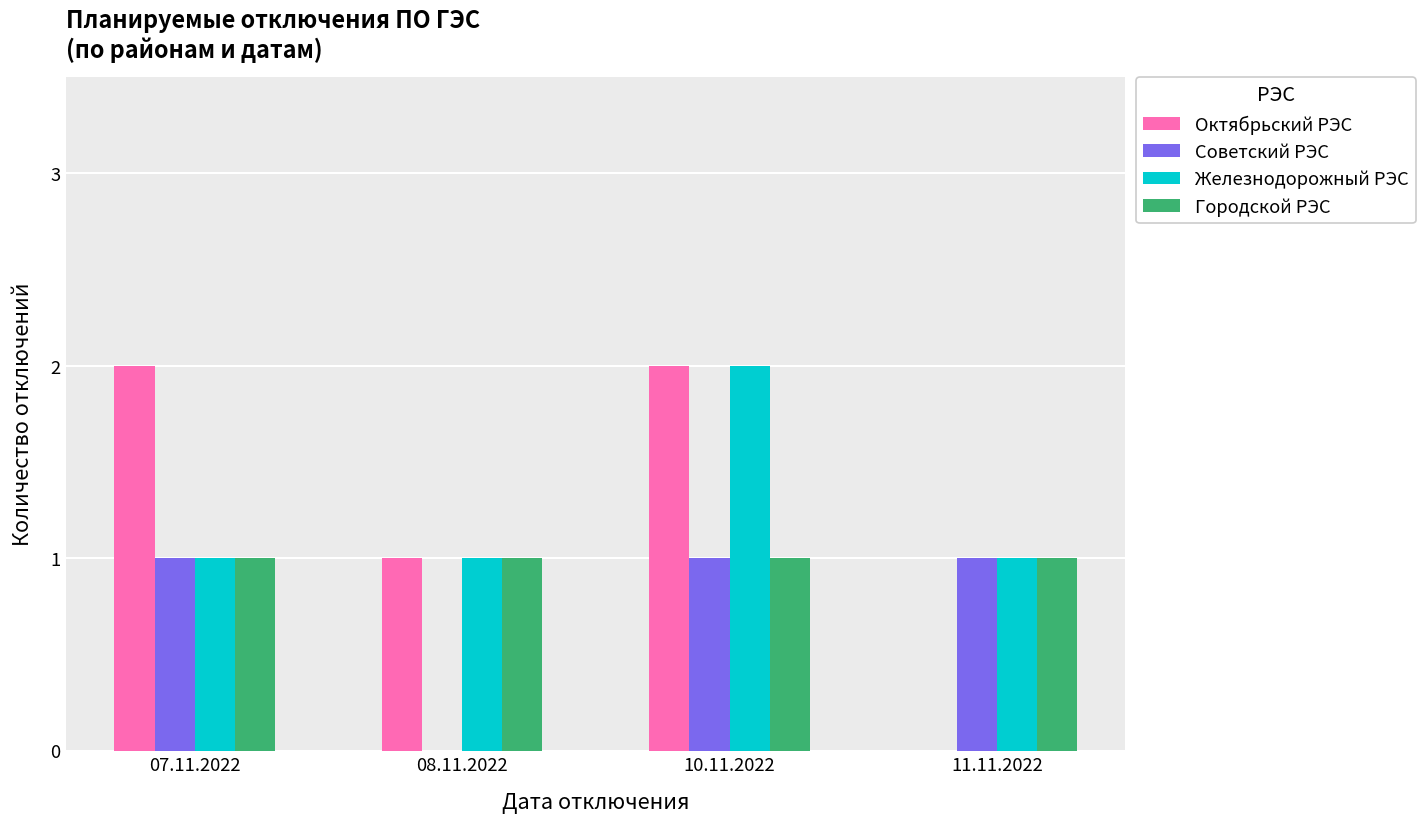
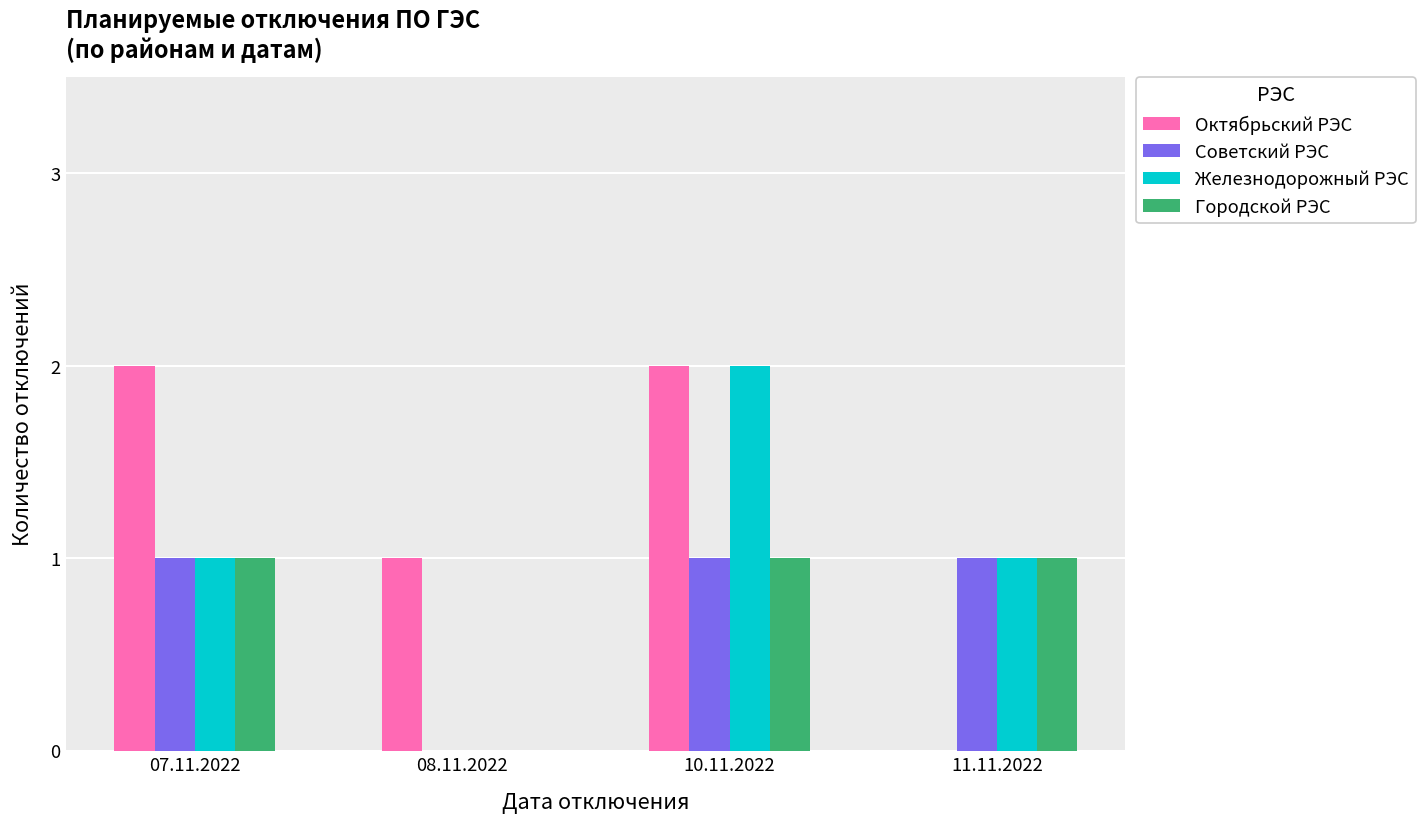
Железнодорожный РЭС, 08.11.2022: 1 -> 0
Городской РЭС, 08.11.2022: 1 -> 0
